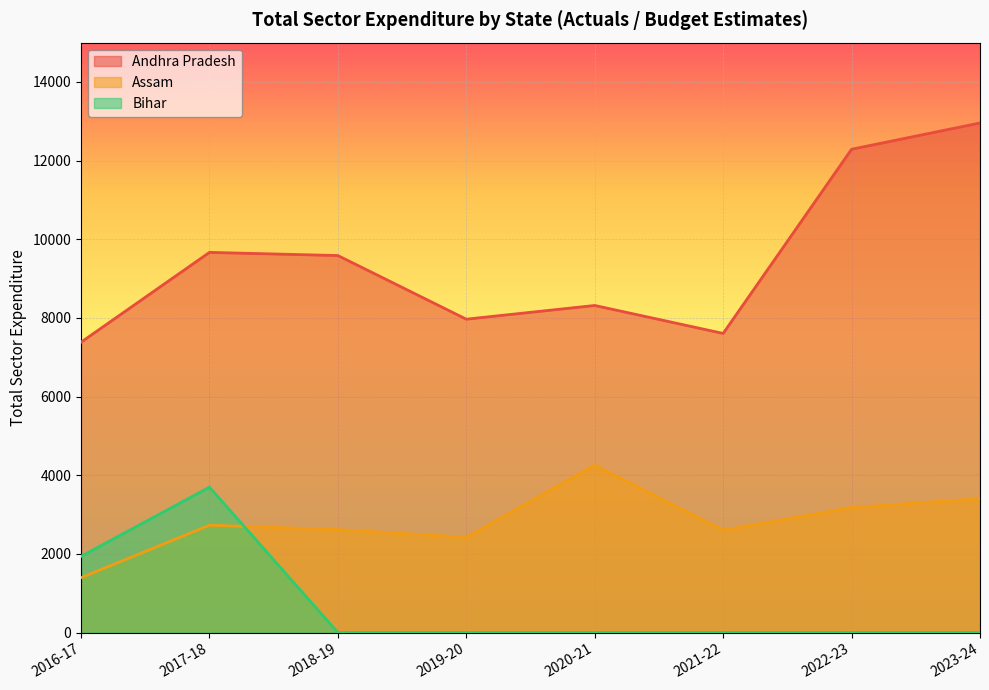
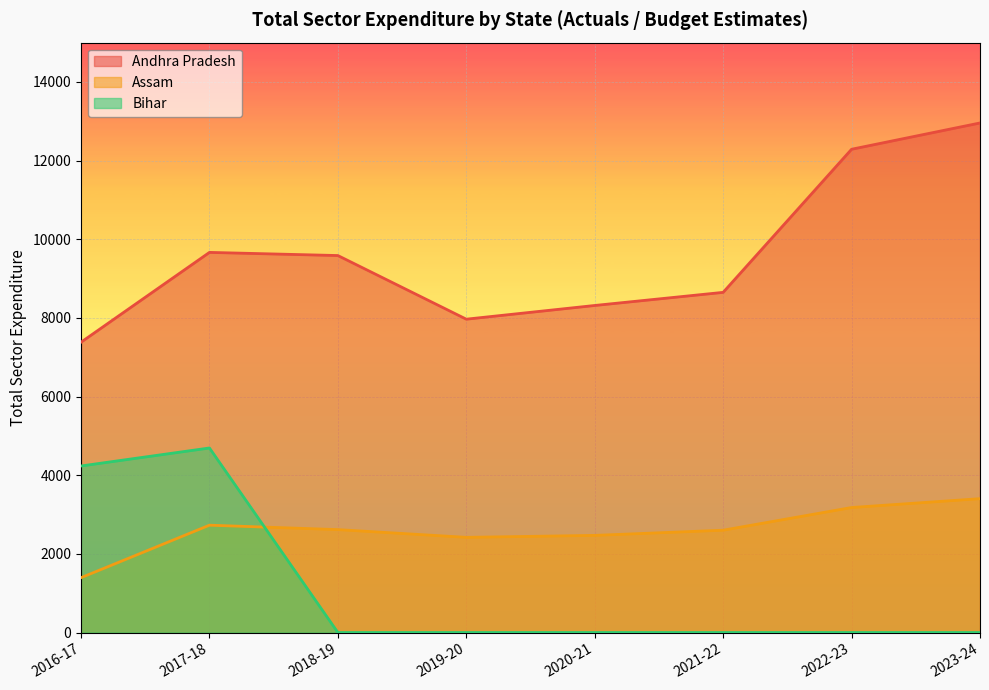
Bihar, 2016-17: 1900 -> 4200
Bihar, 2017-18: 3700 -> 4700
Assam, 2020-21: 4300 -> 2500
Andhra Pradesh, 2021-22: 7600 -> 8600
